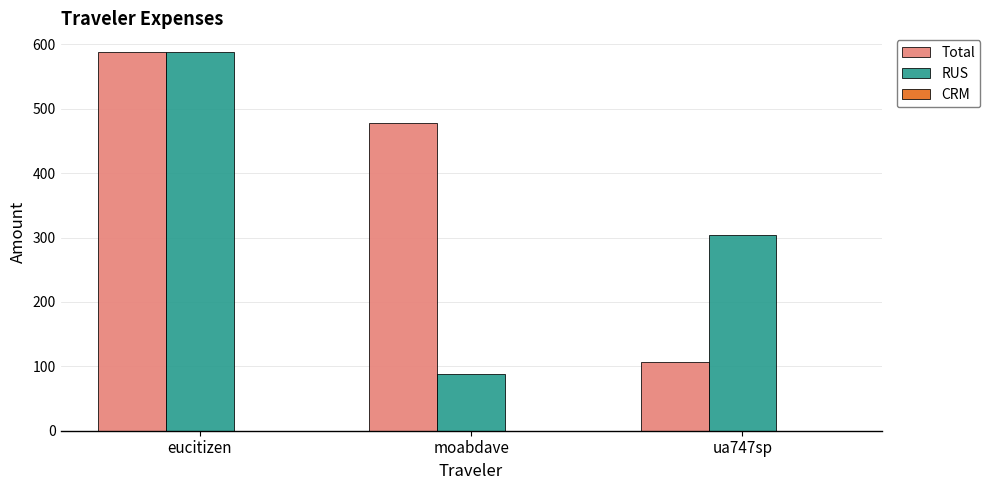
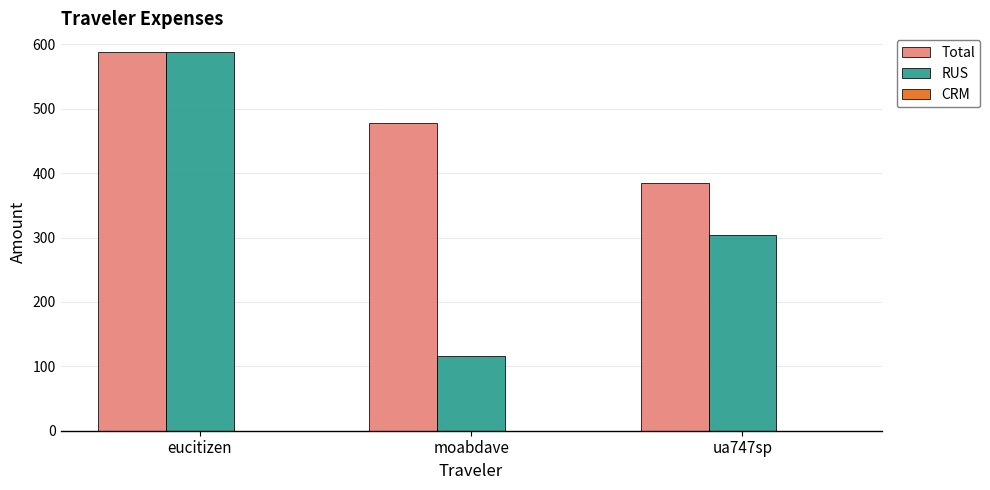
RUS, moabdave: 90 -> 120
Total, ua747sp: 110 -> 380
